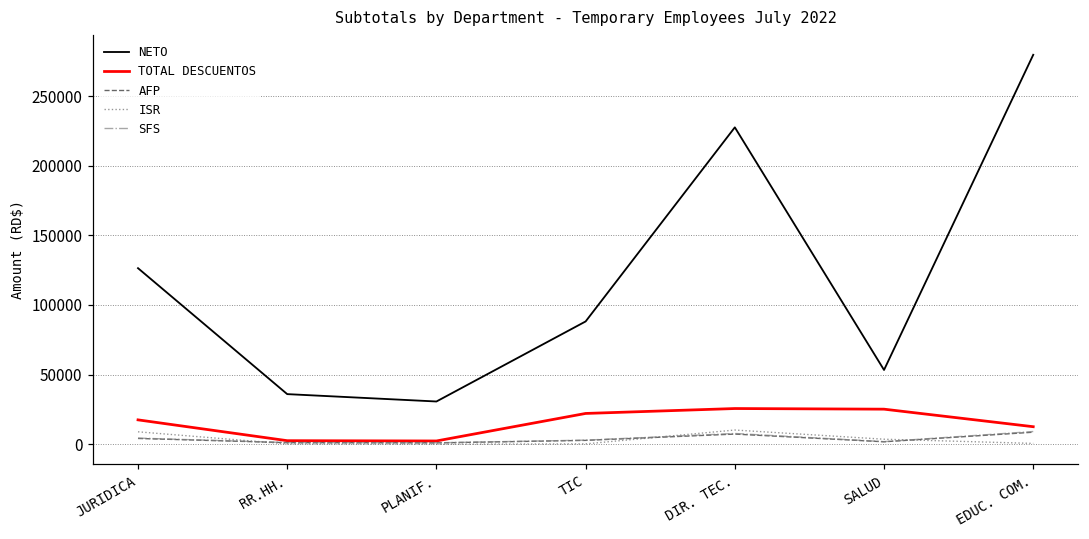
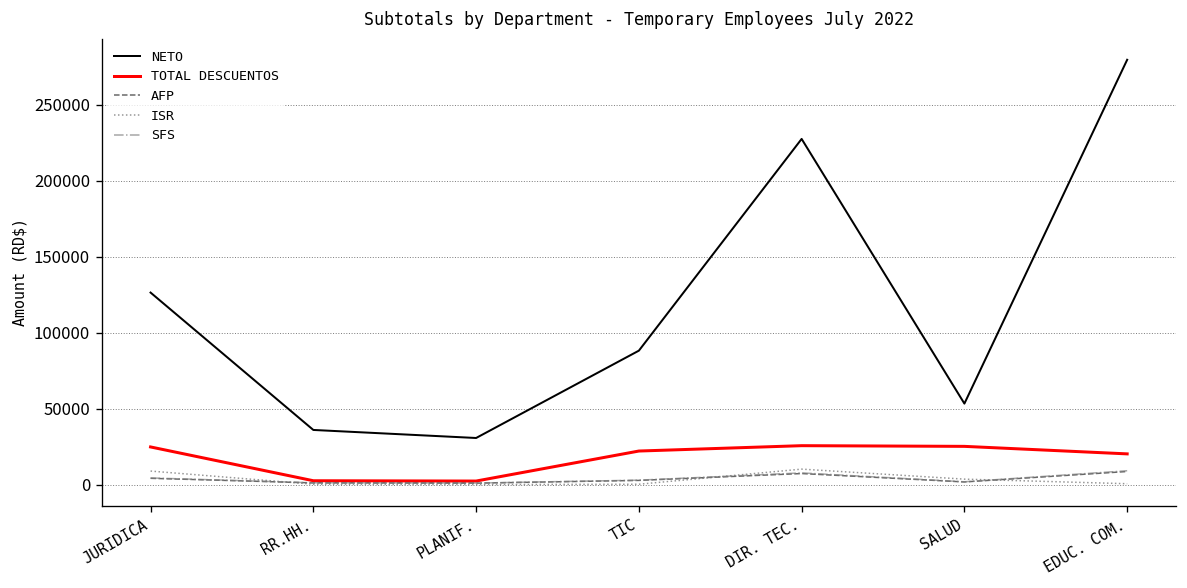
TOTAL DESCUENTOS, JURIDICA: 17000 -> 25000
TOTAL DESCUENTOS, EDUC. COM.: 13000 -> 20000
